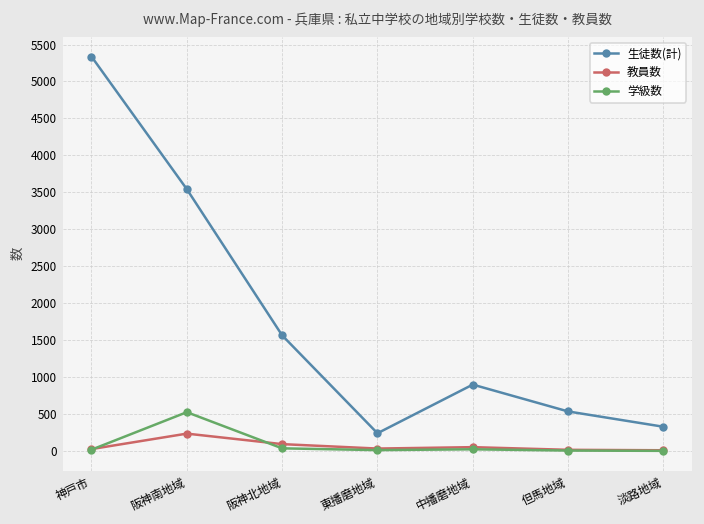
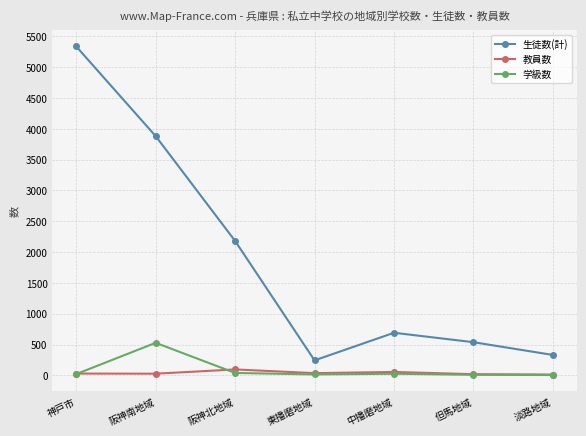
生徒数(計), 阪神南地域: 3500 -> 3900
教員数, 阪神南地域: 200 -> 0
生徒数(計), 阪神北地域: 1600 -> 2200
生徒数(計), 中播磨地域: 900 -> 700
